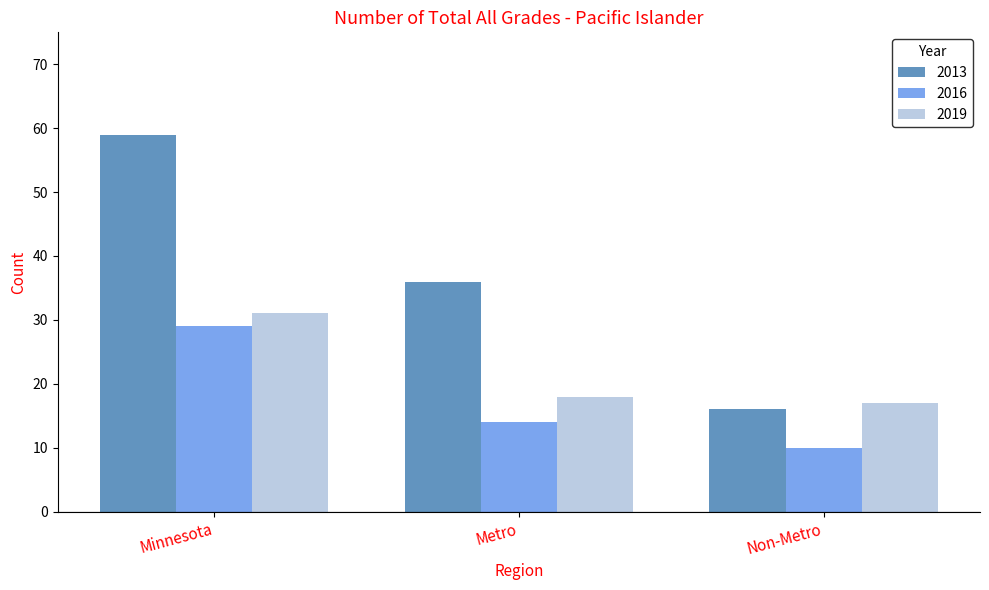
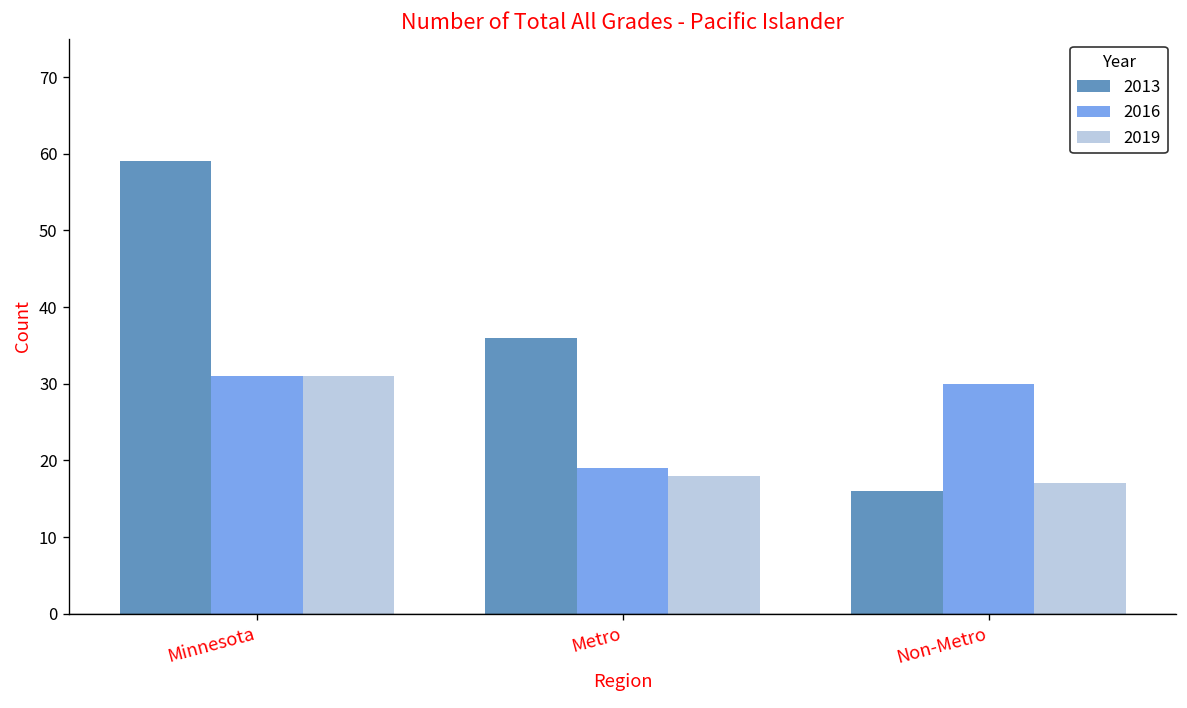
2016, Minnesota: 29 -> 31
2016, Metro: 14 -> 19
2016, Non-Metro: 10 -> 30
